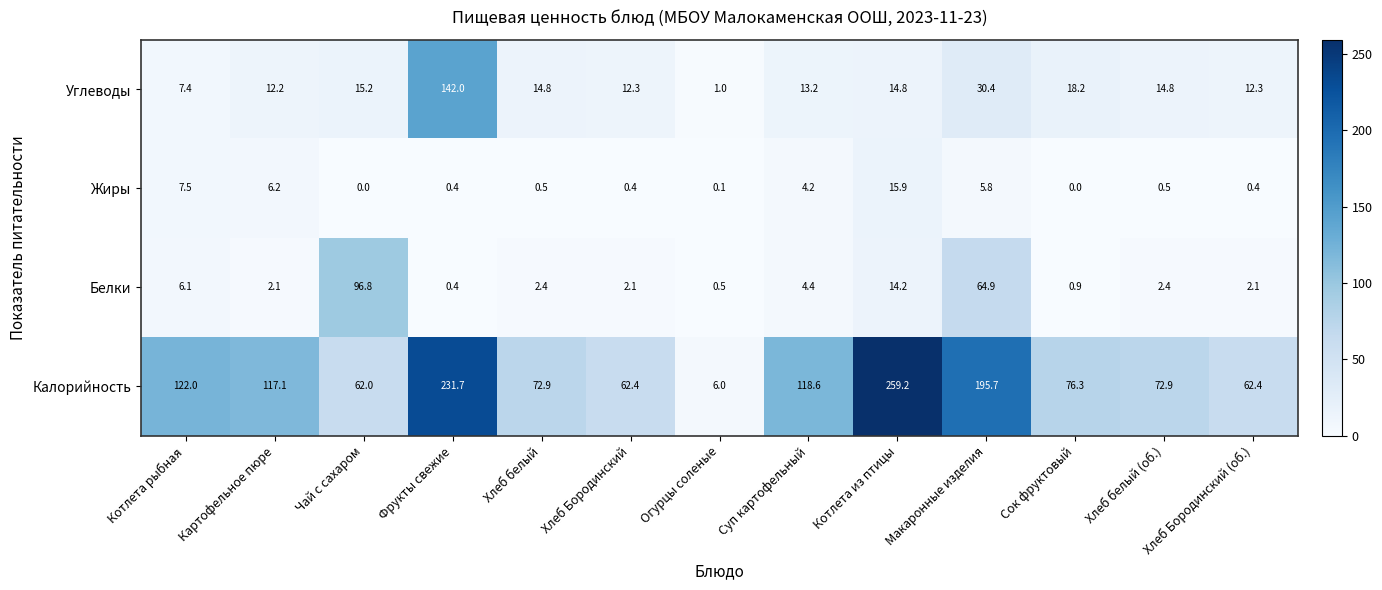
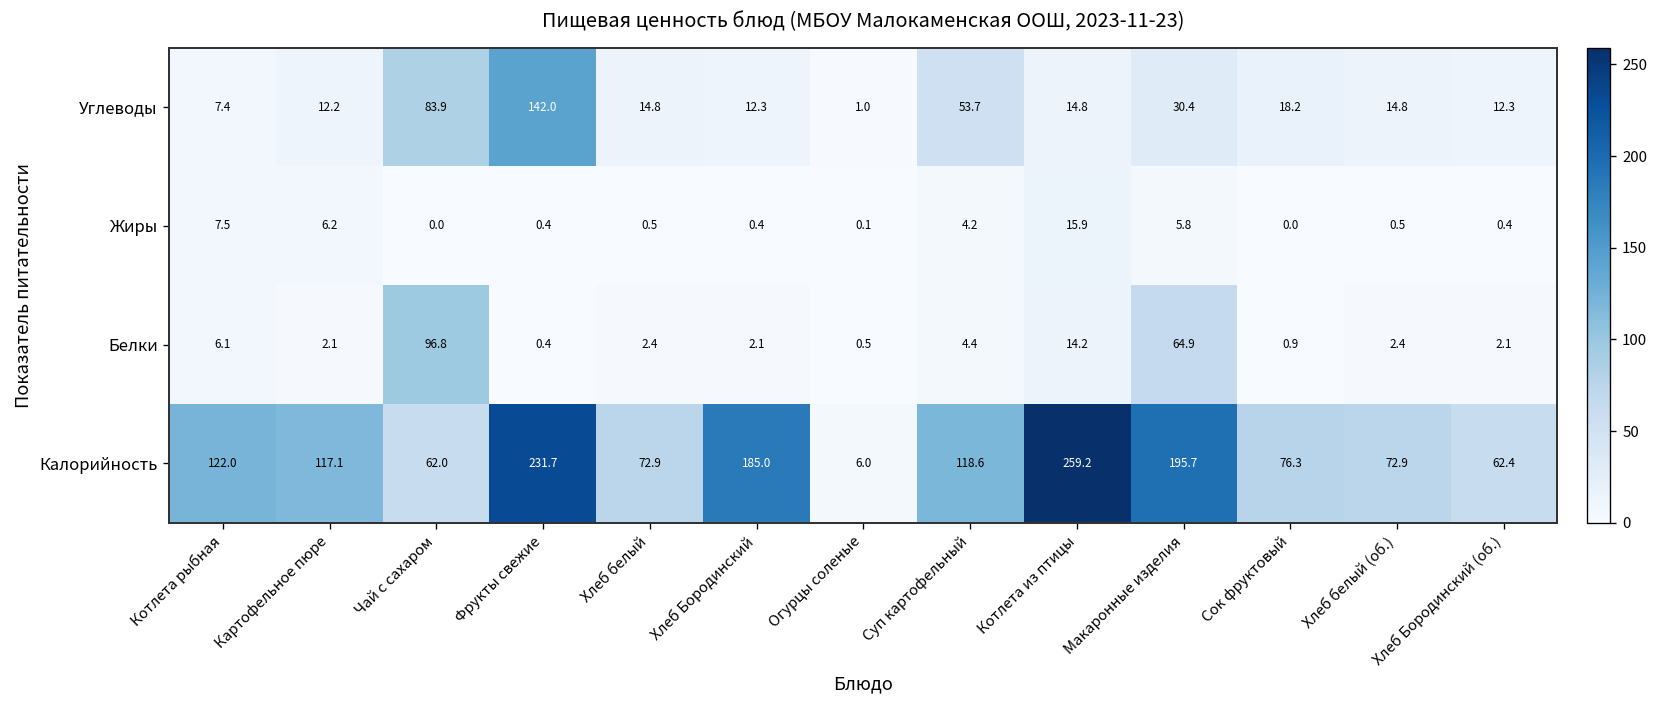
Углеводы, Чай с сахаром: 15.2 -> 83.9
Углеводы, Суп картофельный: 13.2 -> 53.7
Калорийность, Хлеб Бородинский: 62.4 -> 185.0
